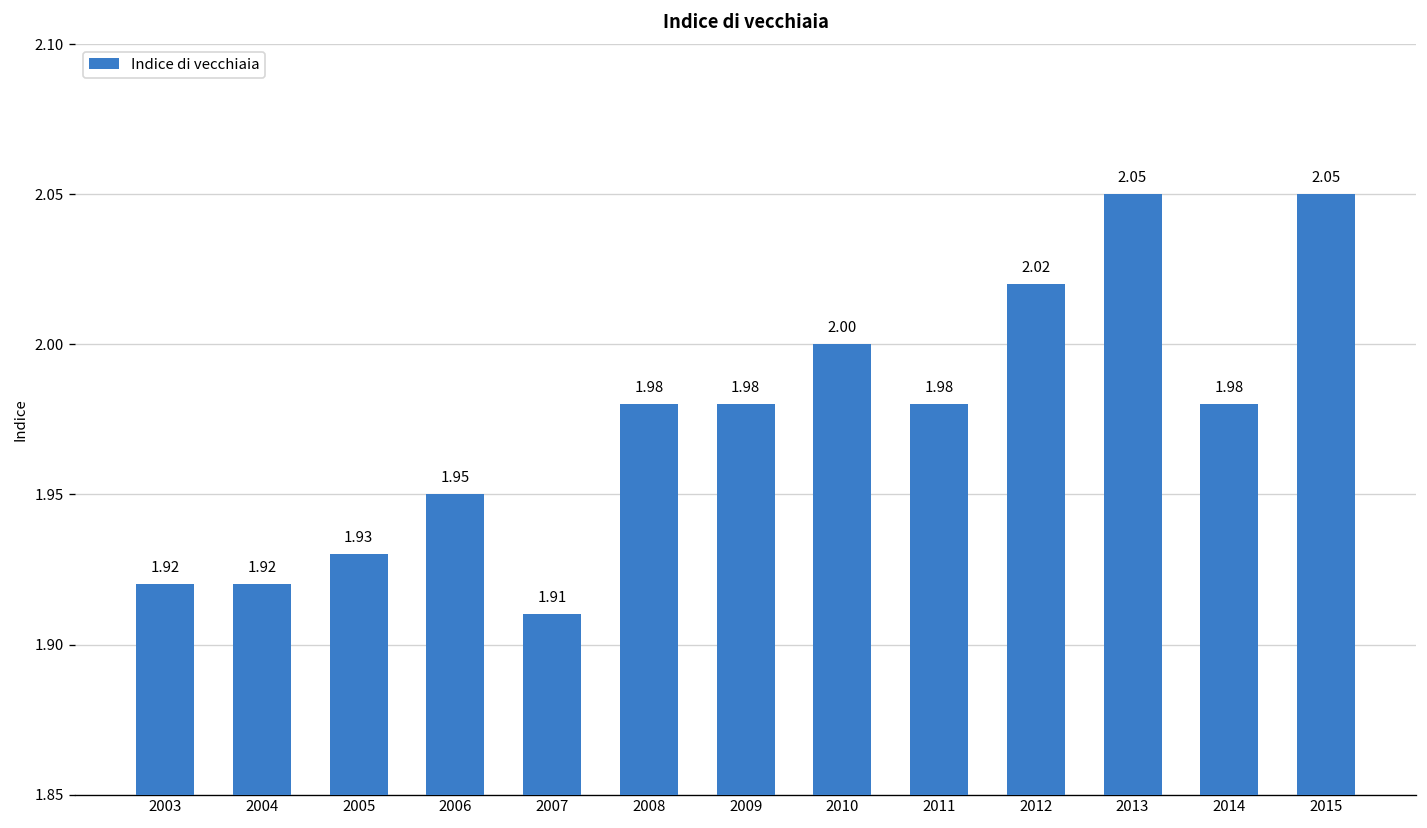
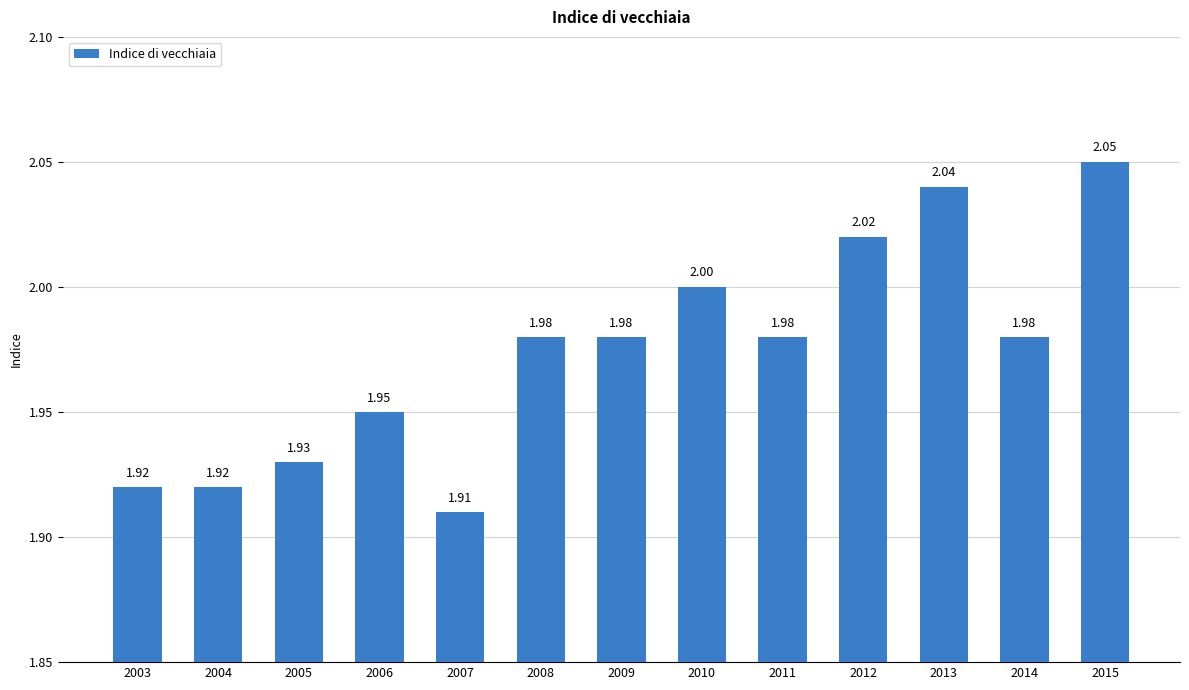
2013: 2.05 -> 2.04
